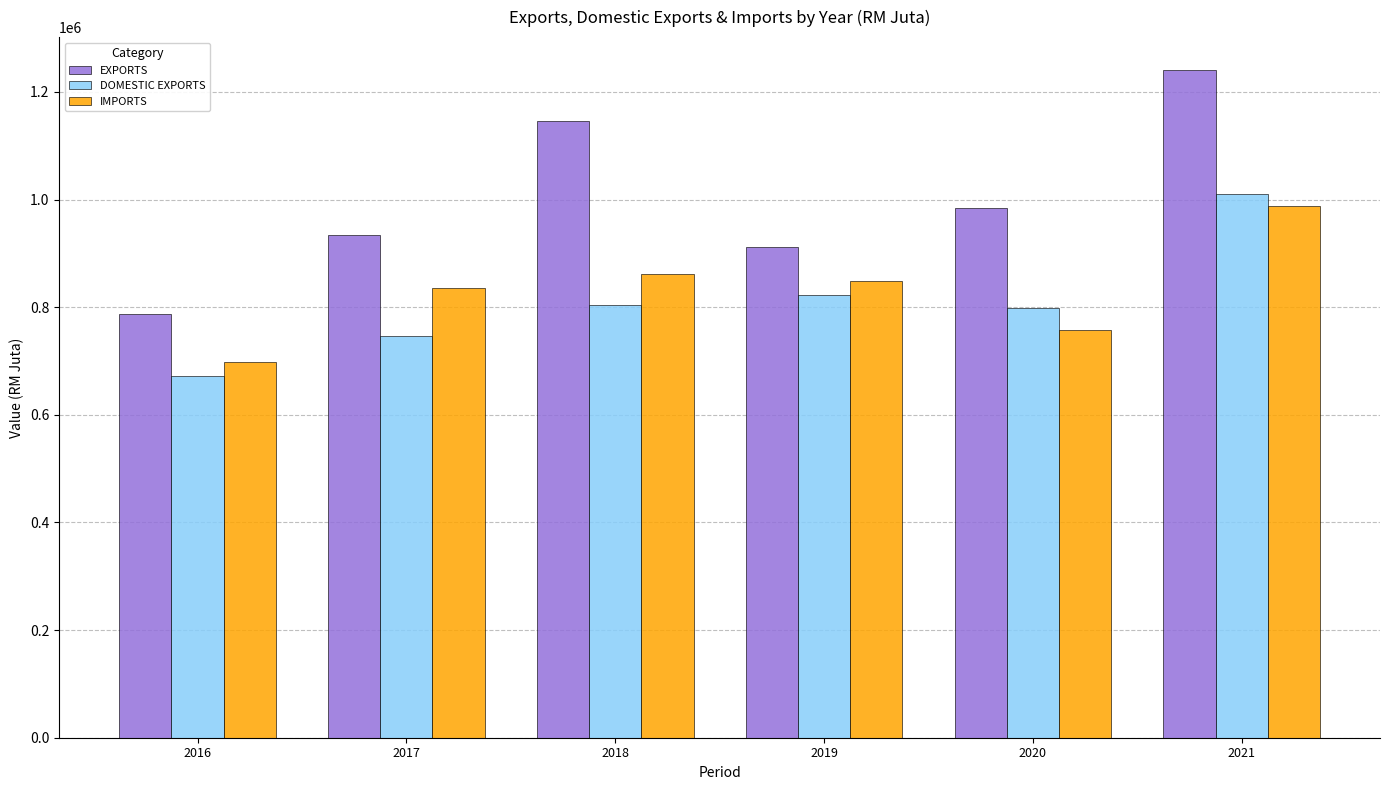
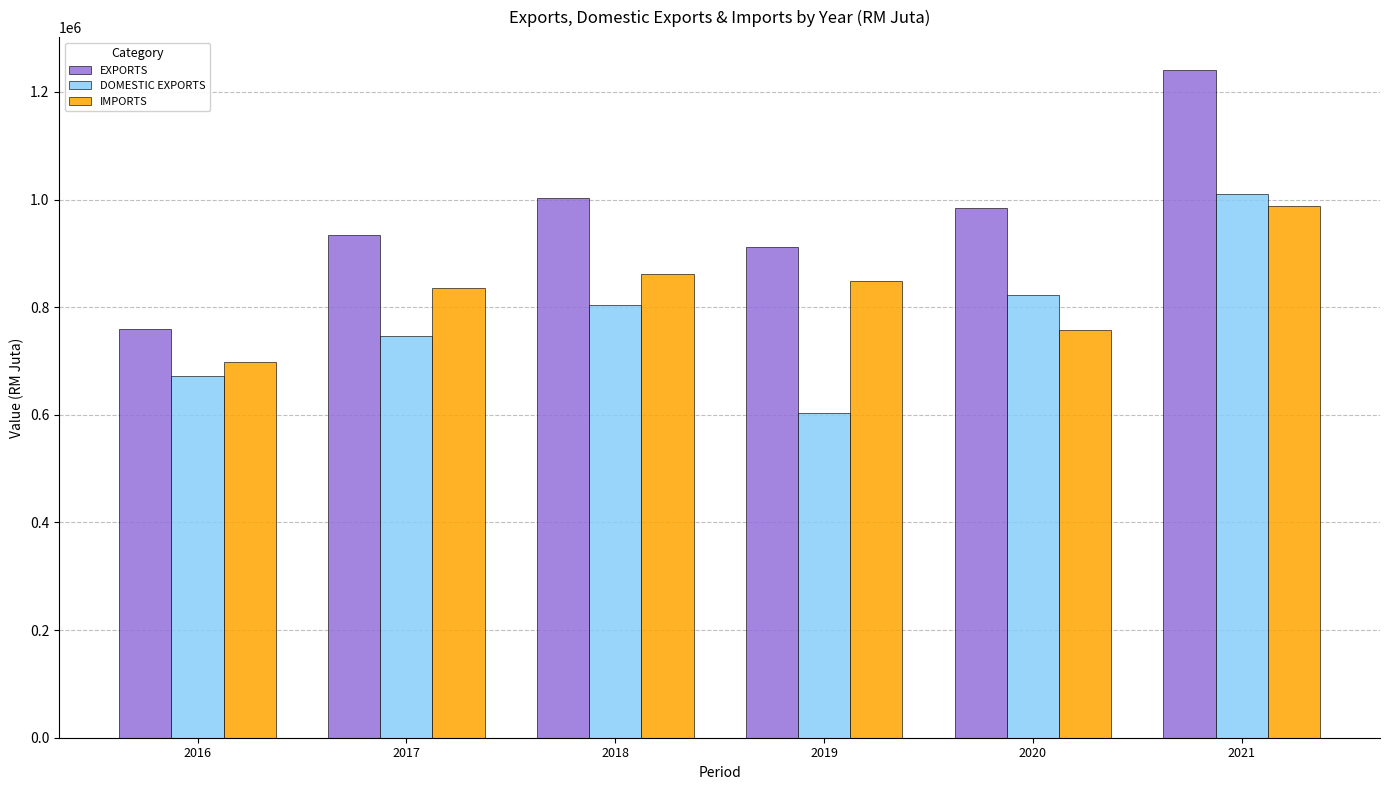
EXPORTS, 2016: 790000 -> 760000
EXPORTS, 2018: 1150000 -> 1000000
DOMESTIC EXPORTS, 2019: 820000 -> 600000
DOMESTIC EXPORTS, 2020: 800000 -> 820000
